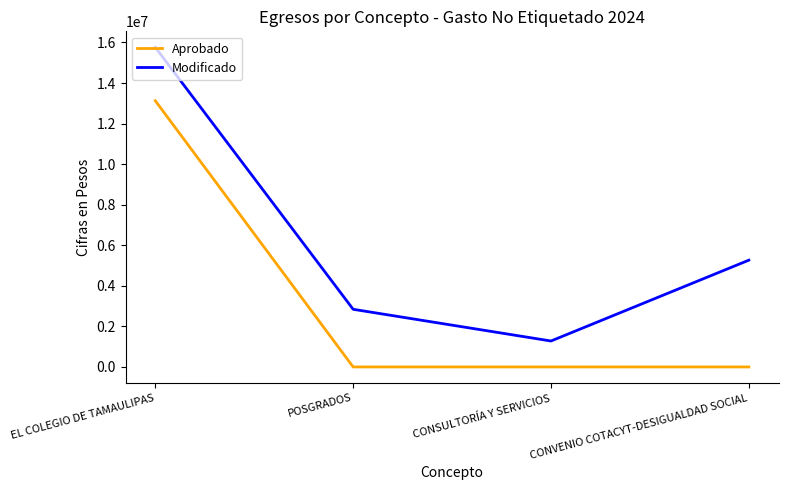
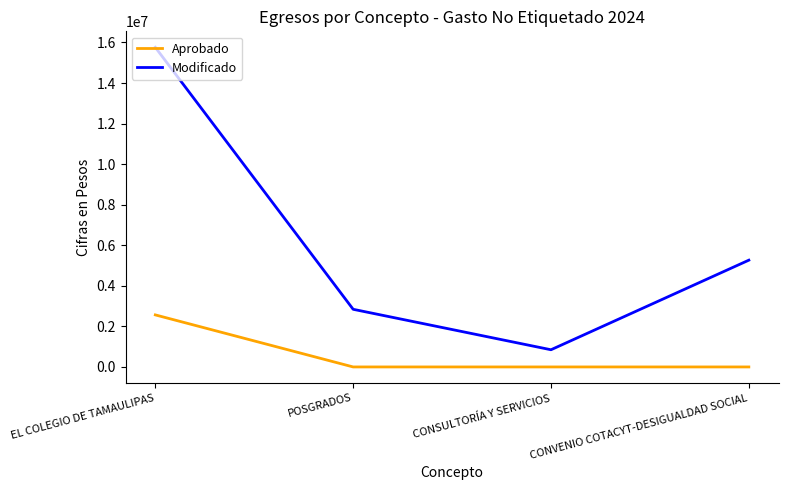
Aprobado, EL COLEGIO DE TAMAULIPAS: 13100000 -> 2600000
Modificado, CONSULTORÍA Y SERVICIOS: 1300000 -> 800000
